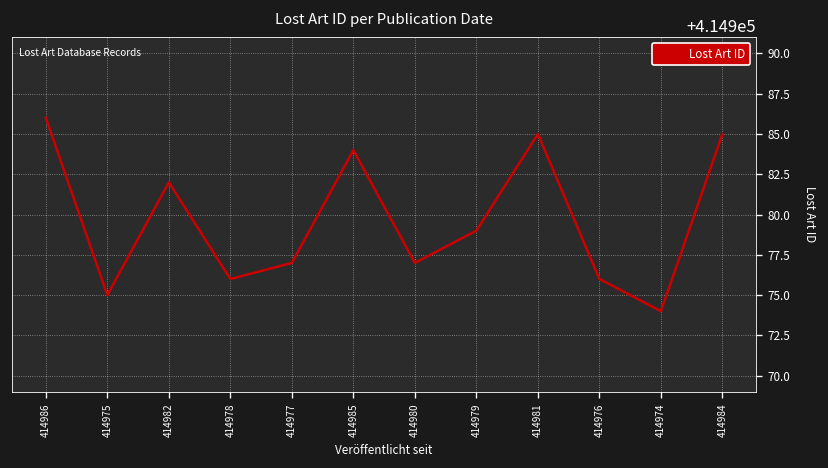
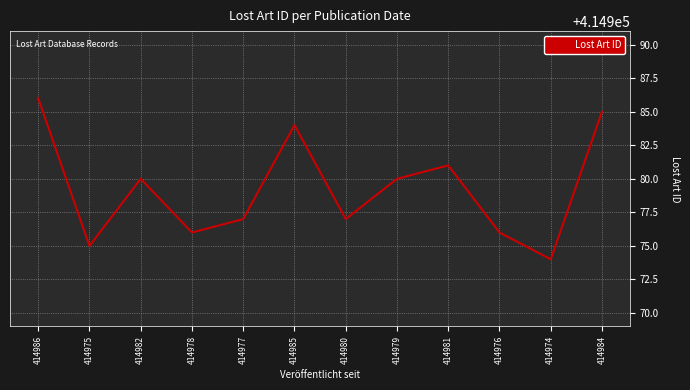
414982: 414982 -> 414980
414979: 414979 -> 414980
414981: 414985 -> 414981
